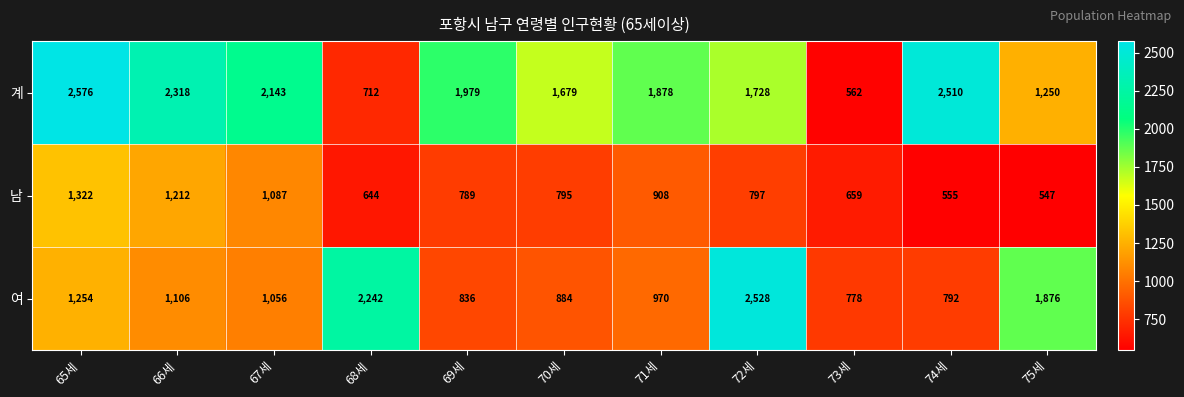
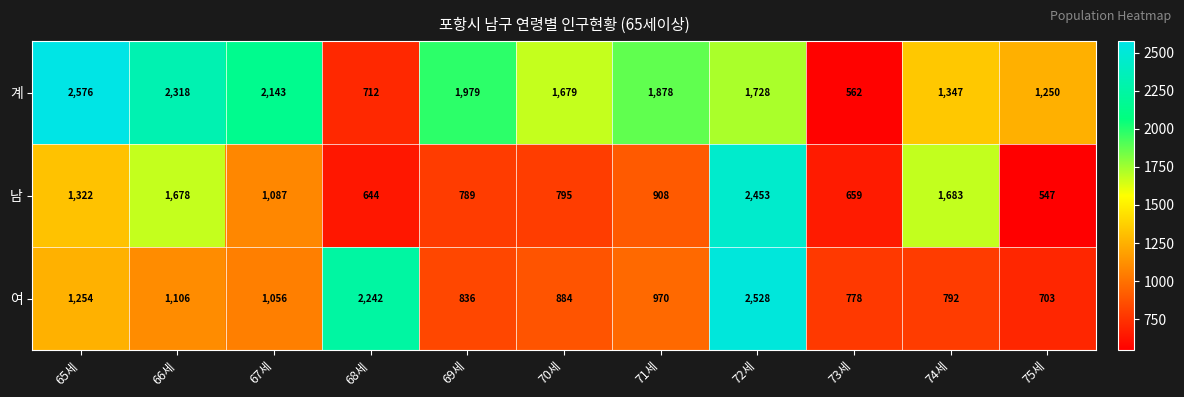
계, 74세: 2,510 -> 1,347
남, 66세: 1,212 -> 1,678
남, 72세: 797 -> 2,453
남, 74세: 555 -> 1,683
여, 75세: 1,876 -> 703
